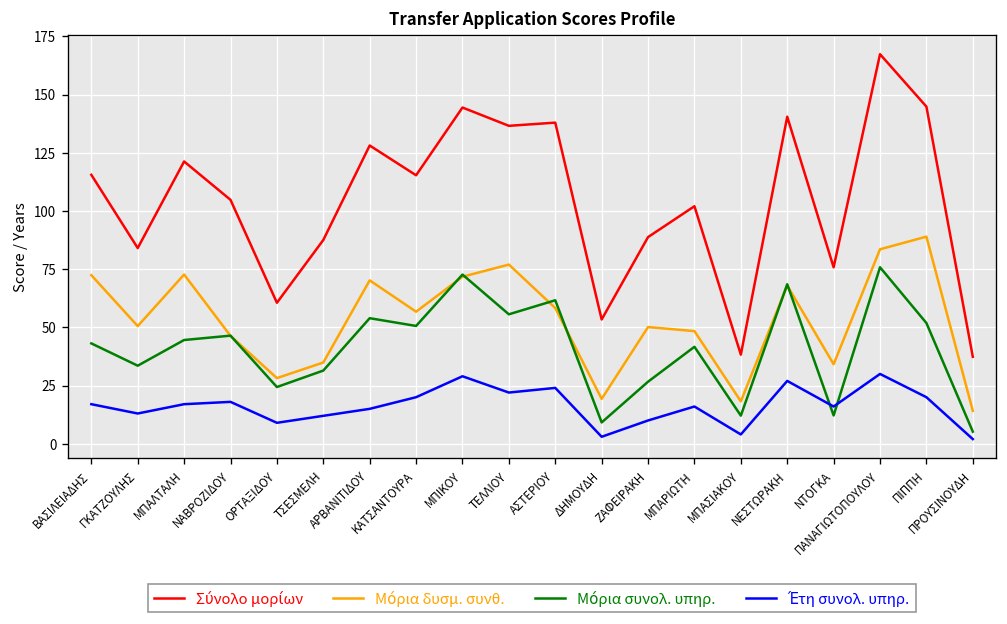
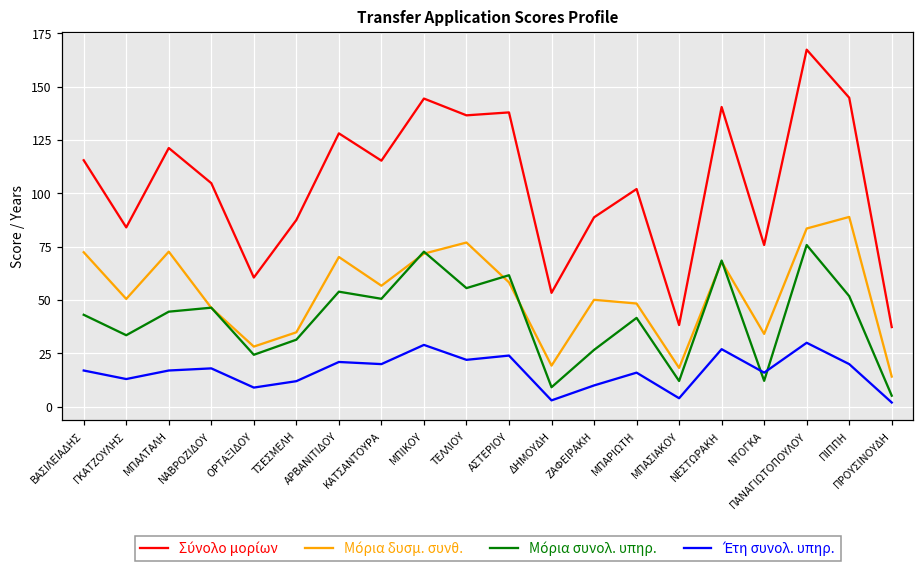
Έτη συνολ. υπηρ., ΑΡΒΑΝΙΤΙΔΟΥ: 15 -> 21
